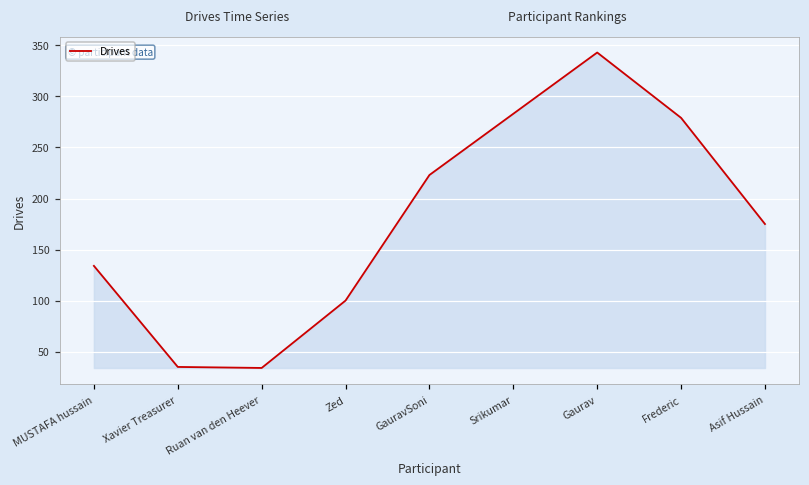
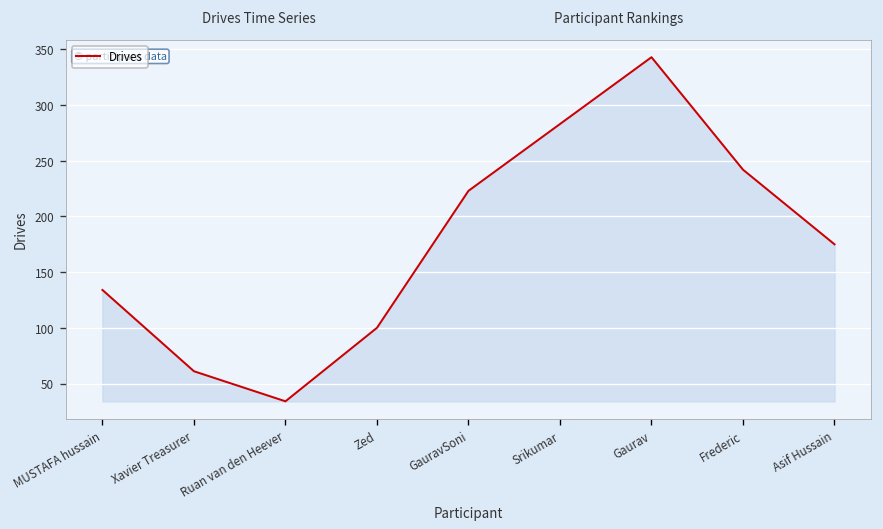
Xavier Treasurer: 40 -> 60
Frederic: 280 -> 240
